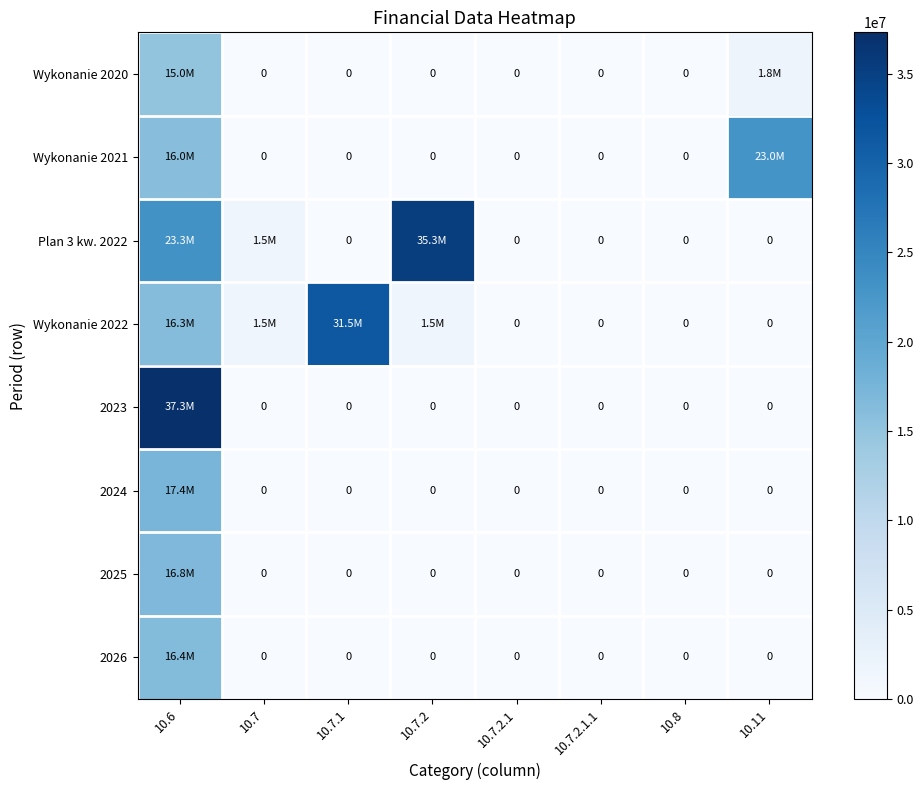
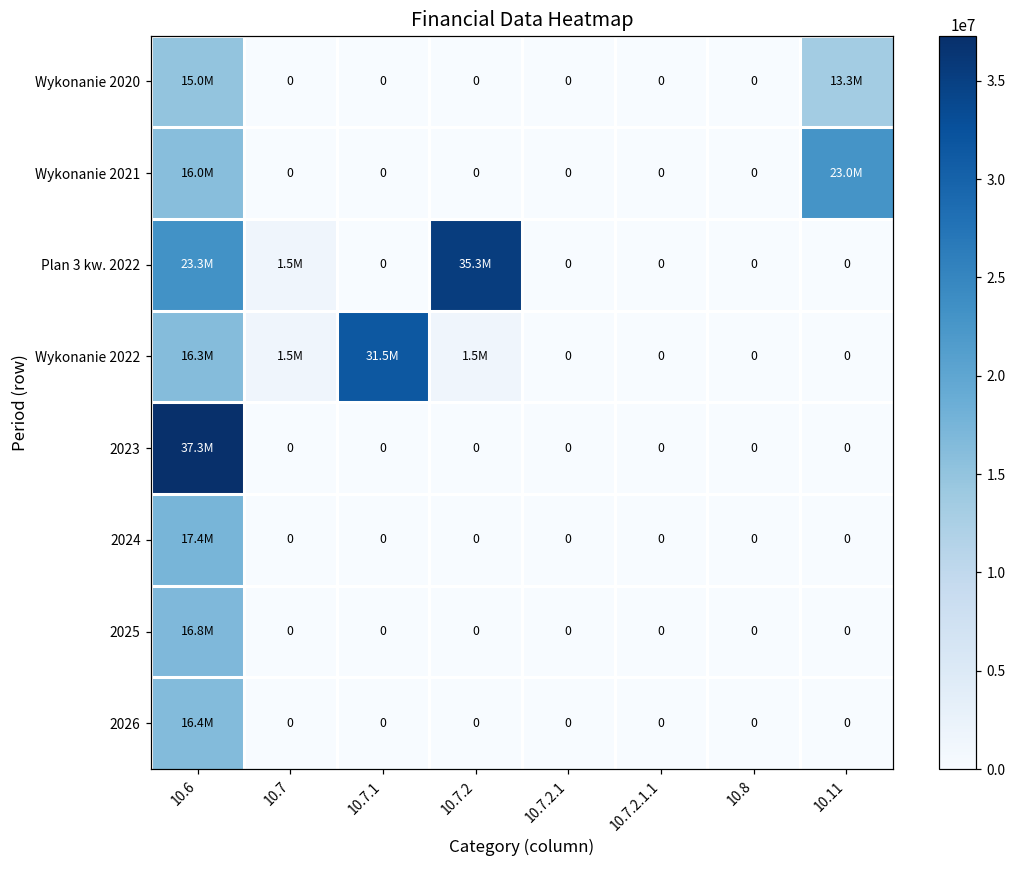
Wykonanie 2020, 10.11: 1.8M -> 13.3M
